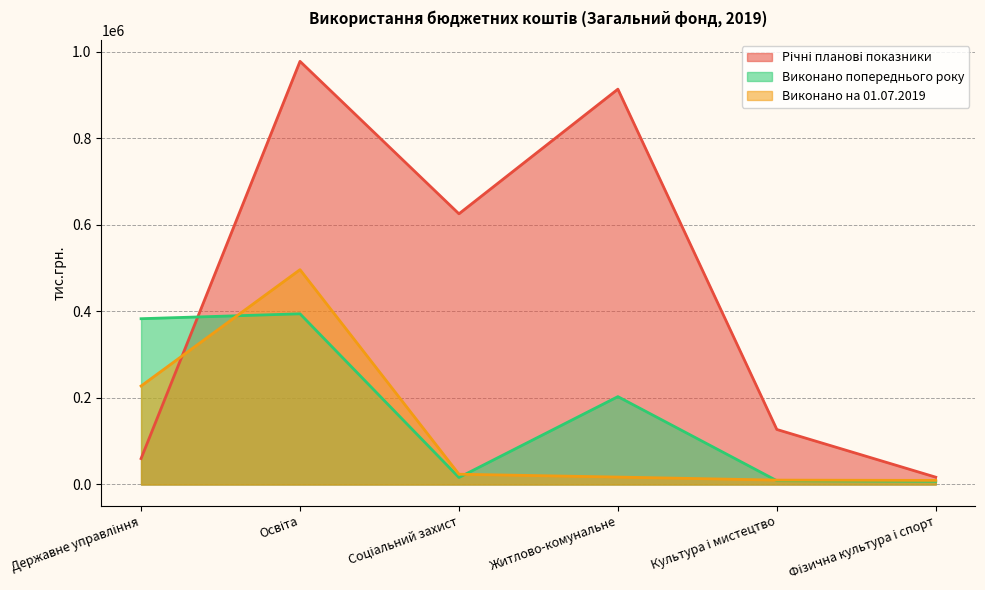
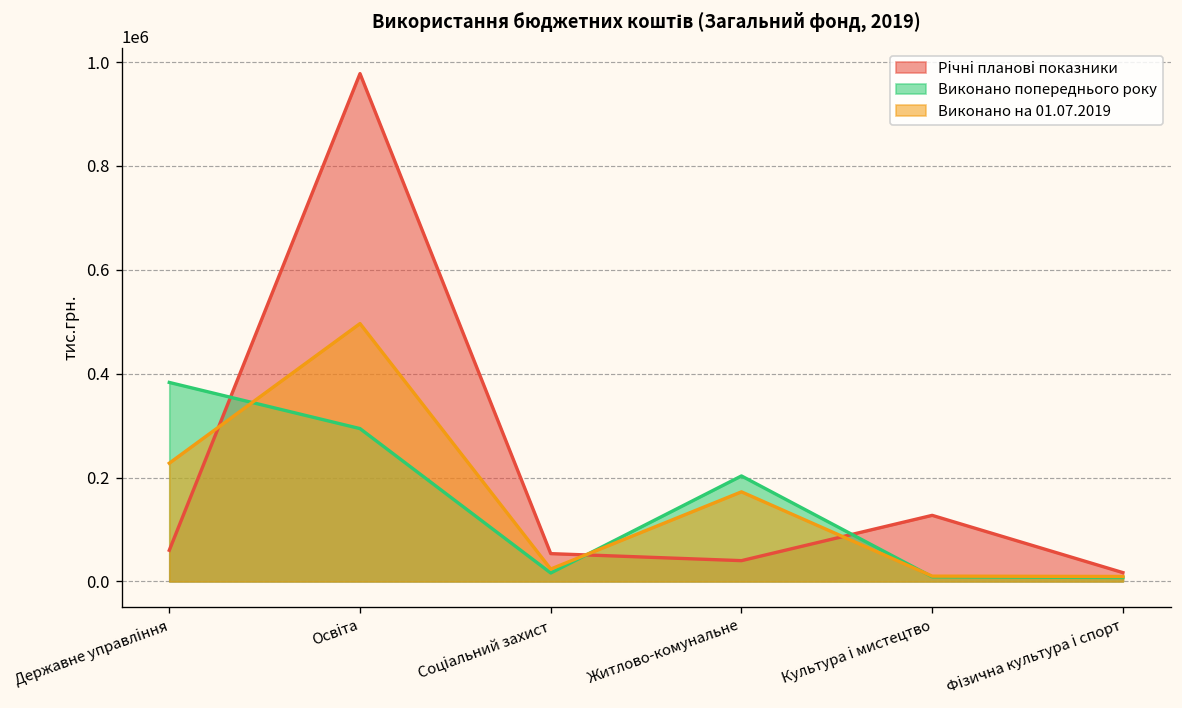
Виконано попереднього року, Освіта: 390000 -> 290000
Річні планові показники, Соціальний захист: 630000 -> 50000
Річні планові показники, Житлово-комунальне: 910000 -> 40000
Виконано на 01.07.2019, Житлово-комунальне: 20000 -> 170000
